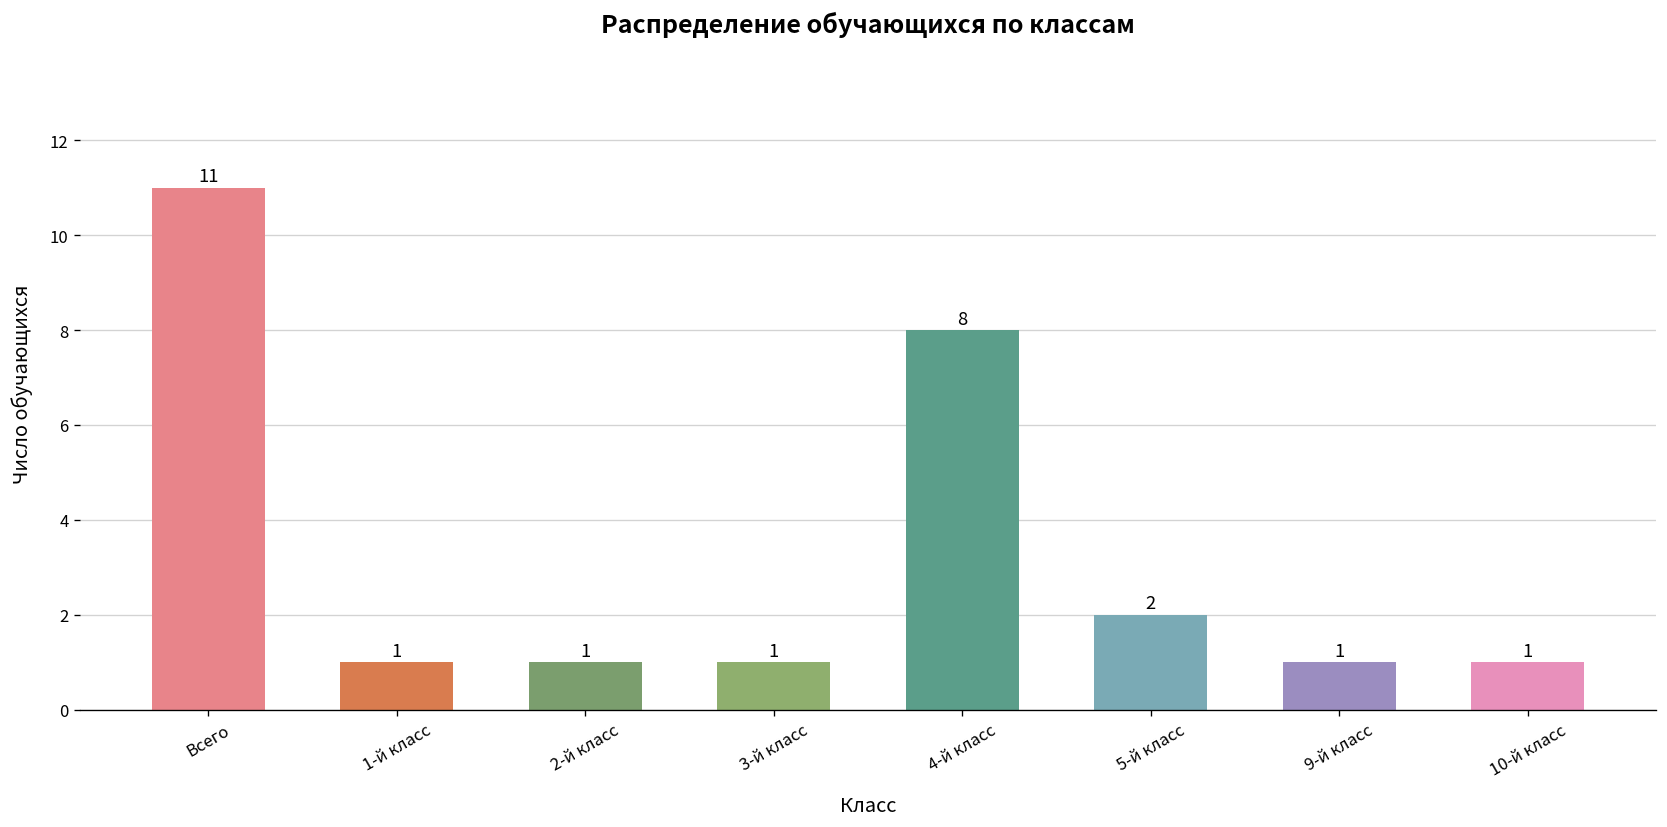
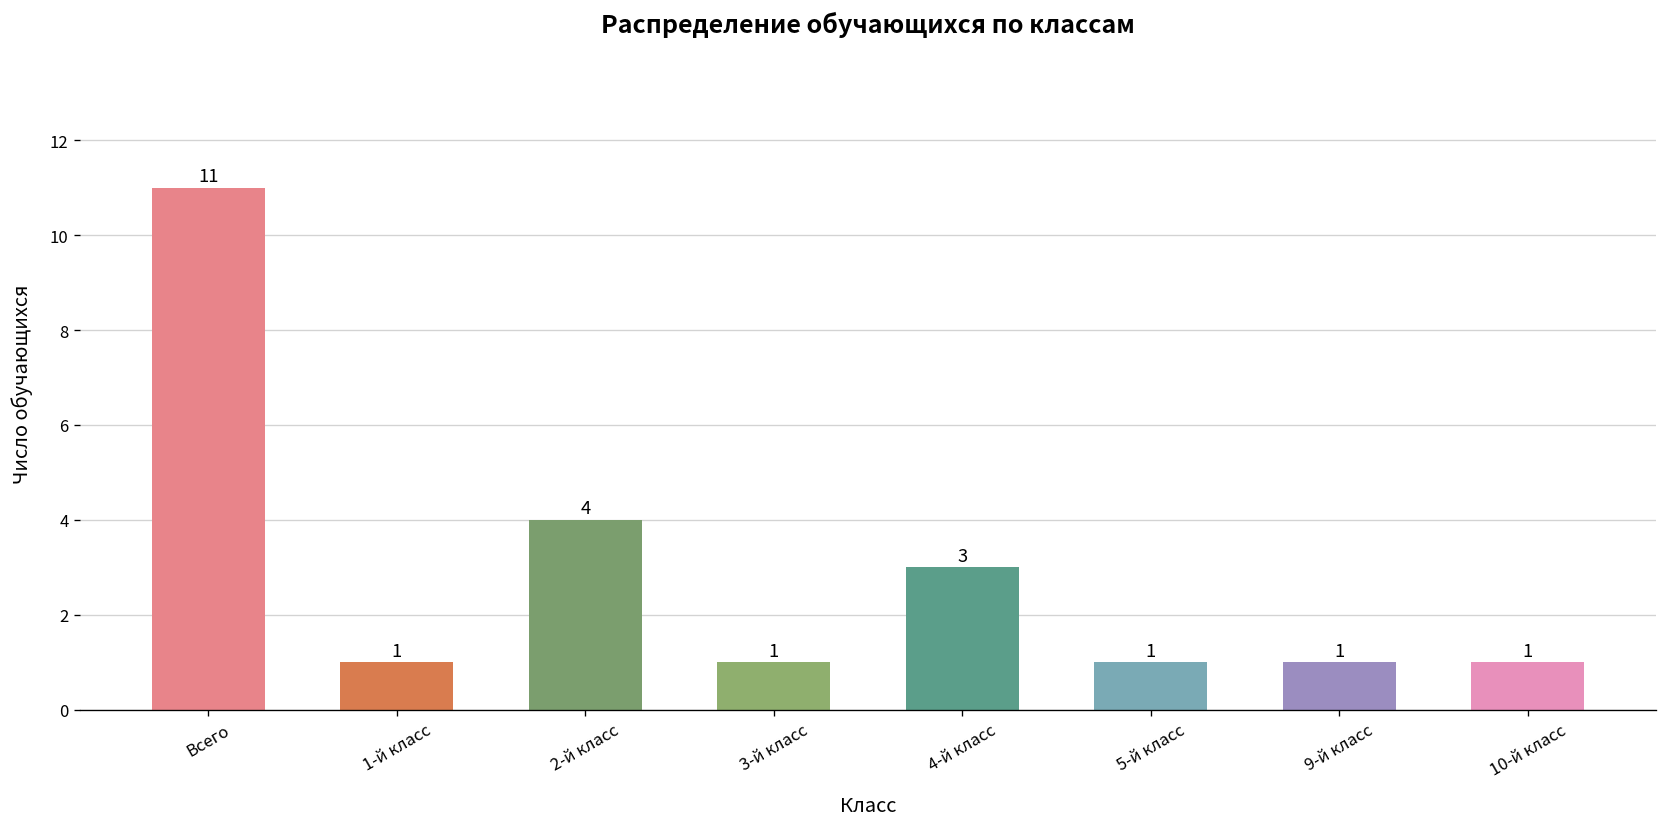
2-й класс: 1 -> 4
4-й класс: 8 -> 3
5-й класс: 2 -> 1
